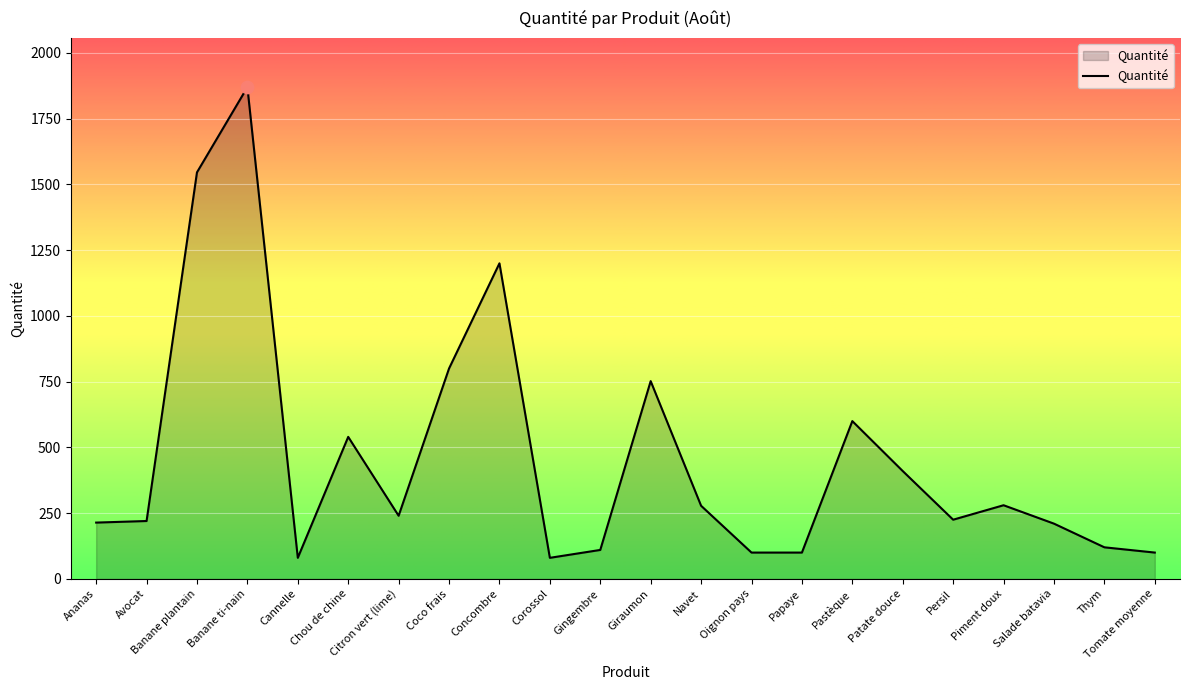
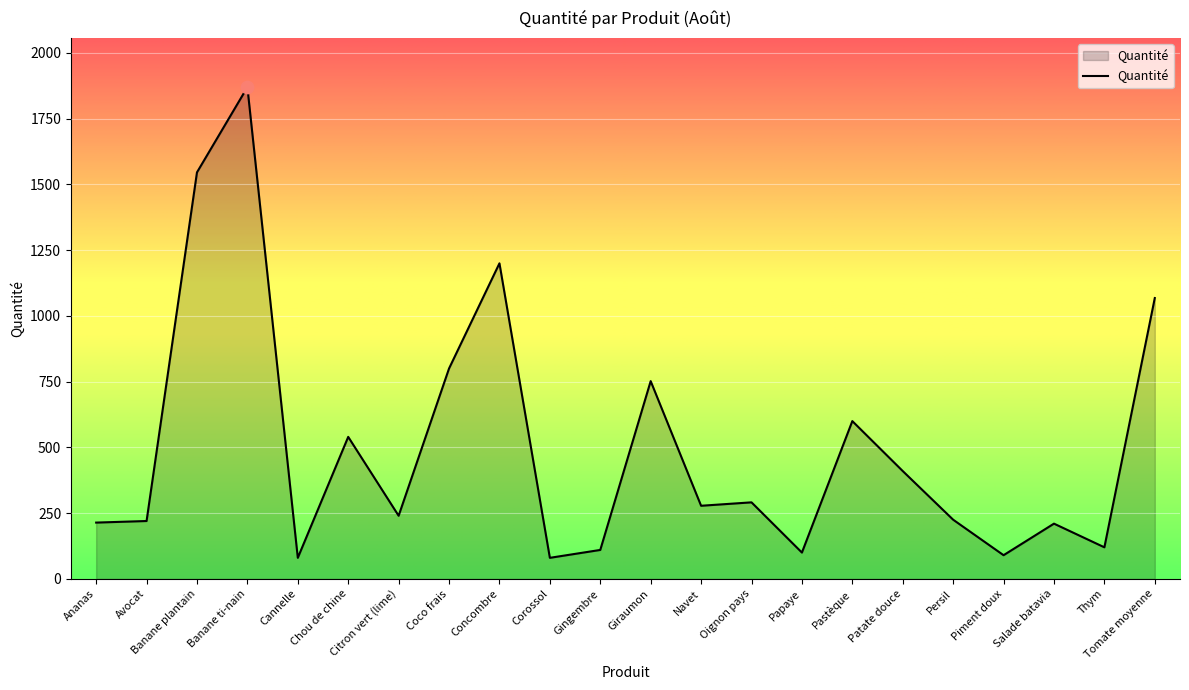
Quantité, Oignon pays: 100 -> 290
Quantité, Piment doux: 280 -> 90
Quantité, Tomate moyenne: 100 -> 1070
